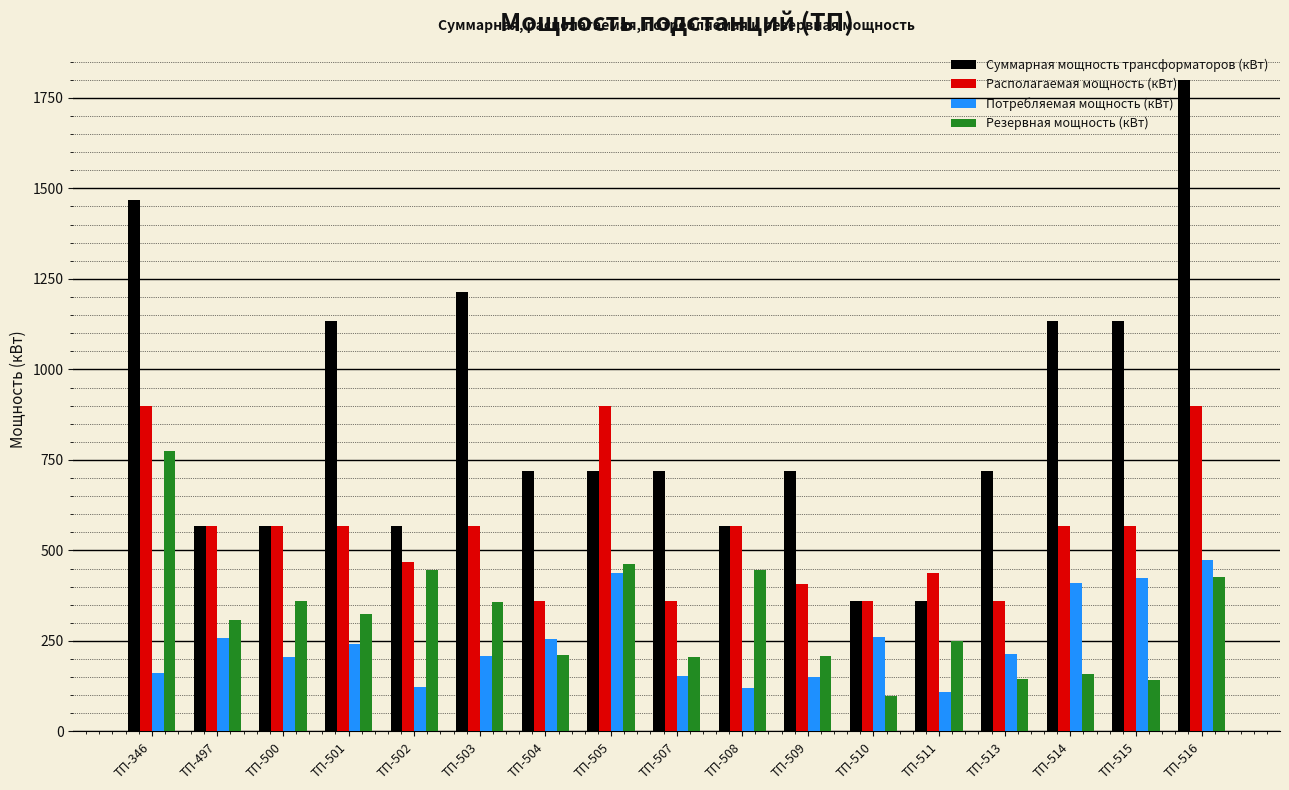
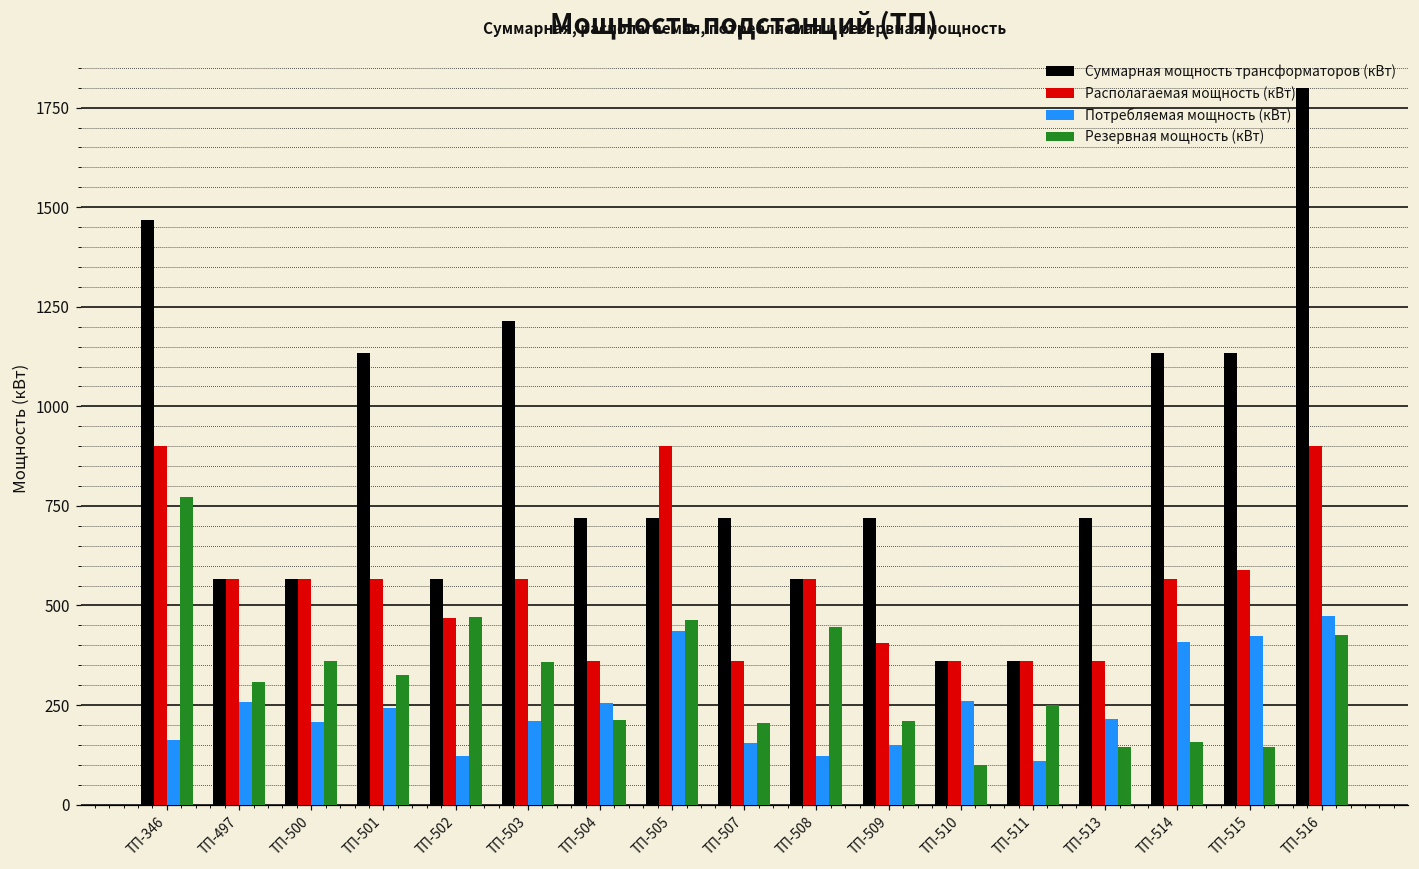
Резервная мощность (кВт), ТП-502: 440 -> 470
Располагаемая мощность (кВт), ТП-511: 440 -> 360
Располагаемая мощность (кВт), ТП-515: 570 -> 590
